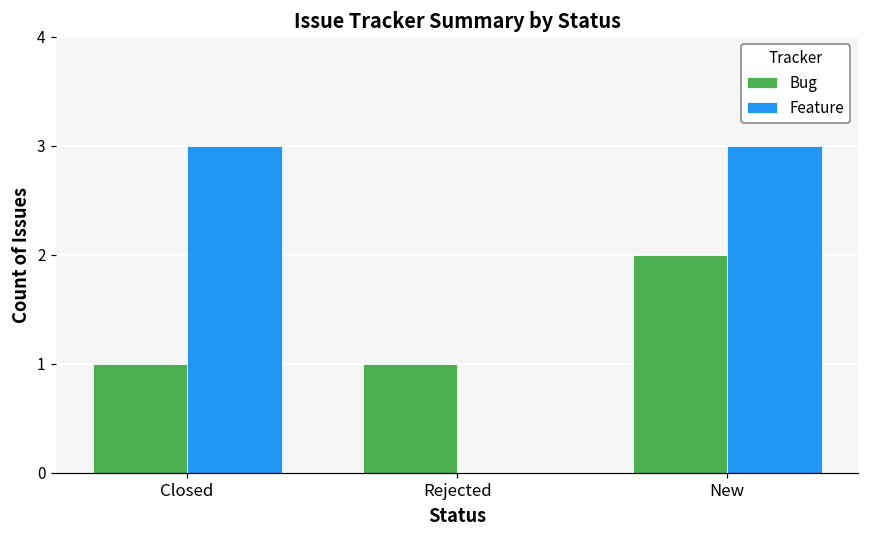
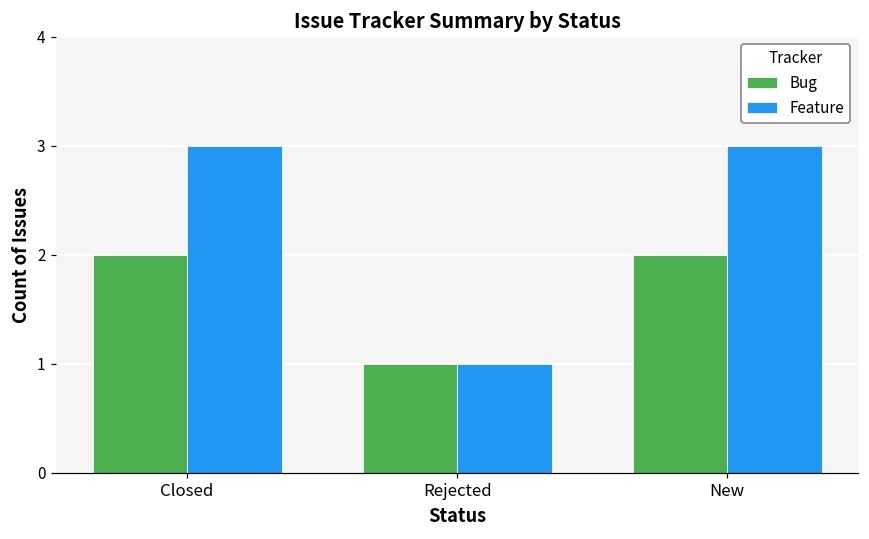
Bug, Closed: 1 -> 2
Feature, Rejected: 0 -> 1
